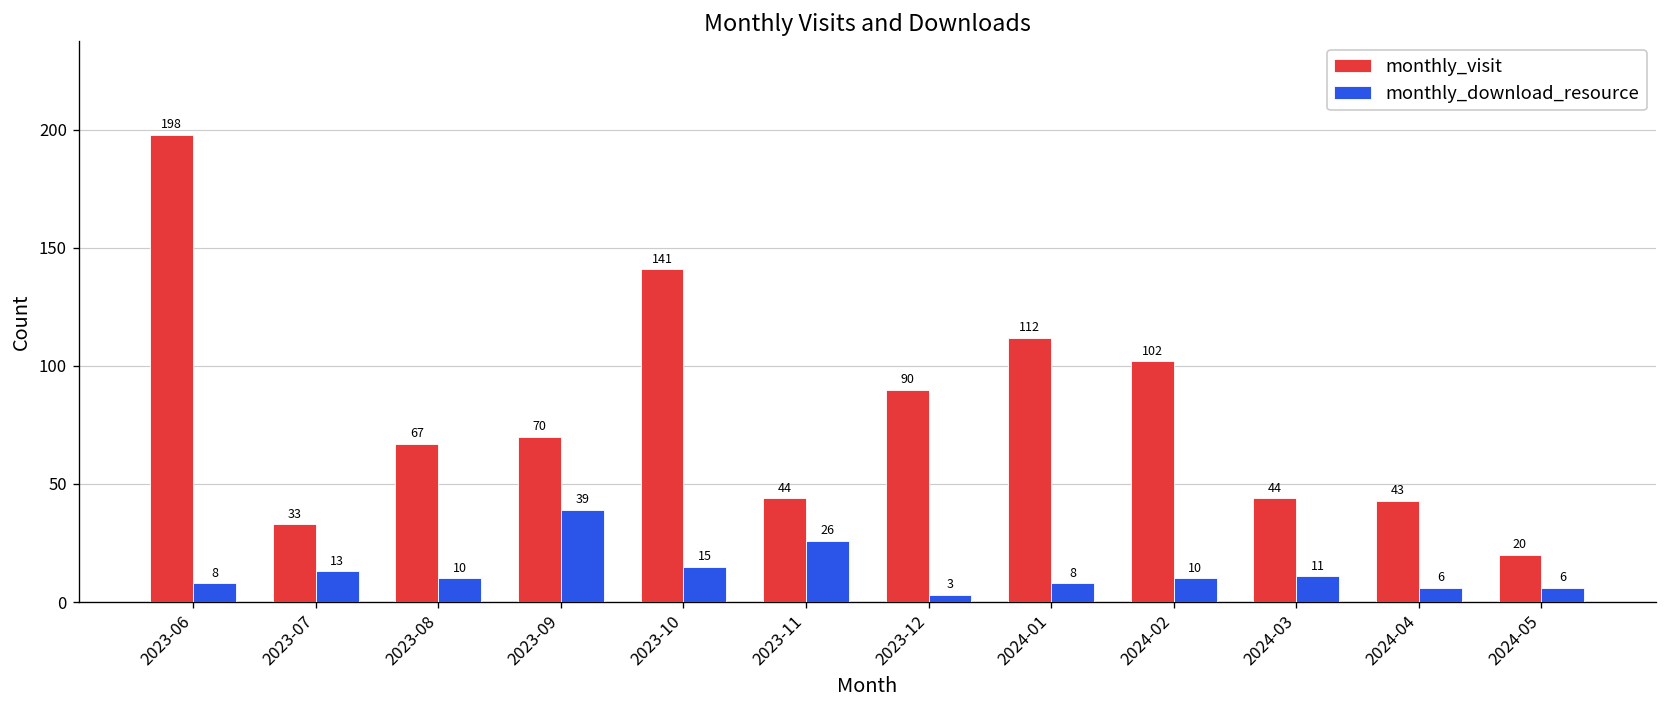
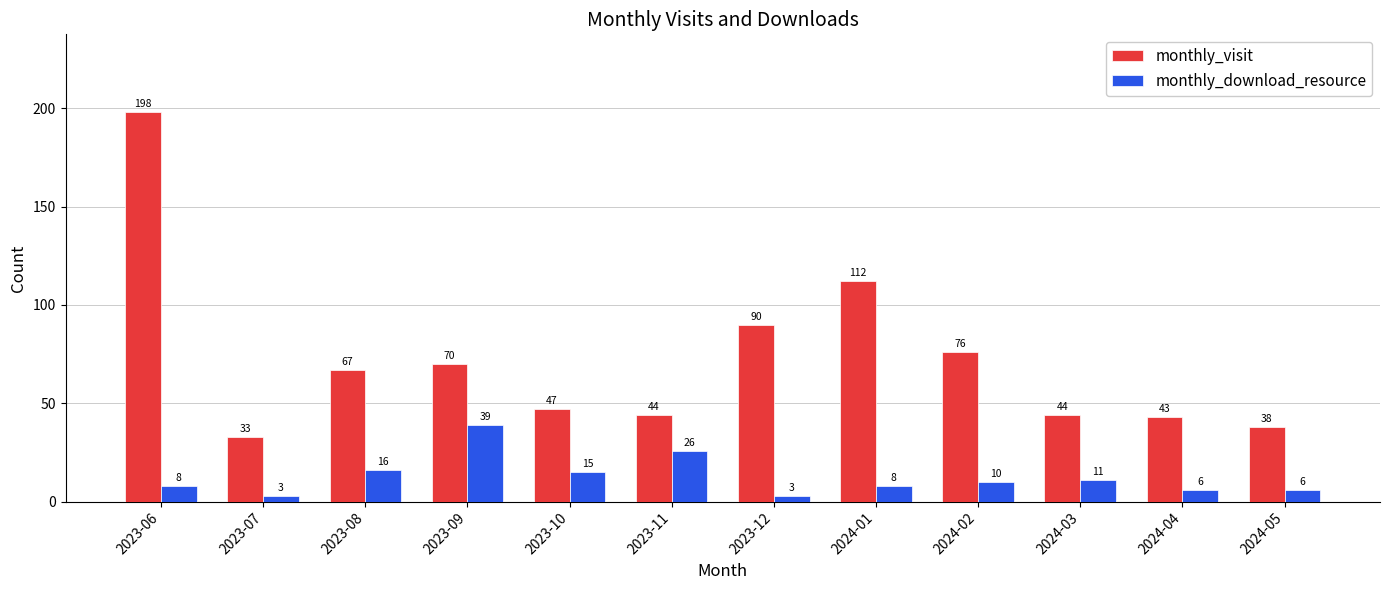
monthly_download_resource, 2023-07: 13 -> 3
monthly_download_resource, 2023-08: 10 -> 16
monthly_visit, 2023-10: 141 -> 47
monthly_visit, 2024-02: 102 -> 76
monthly_visit, 2024-05: 20 -> 38
